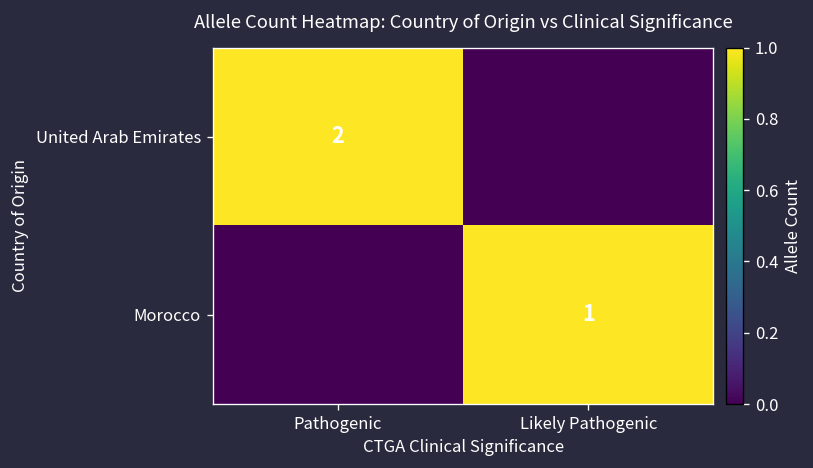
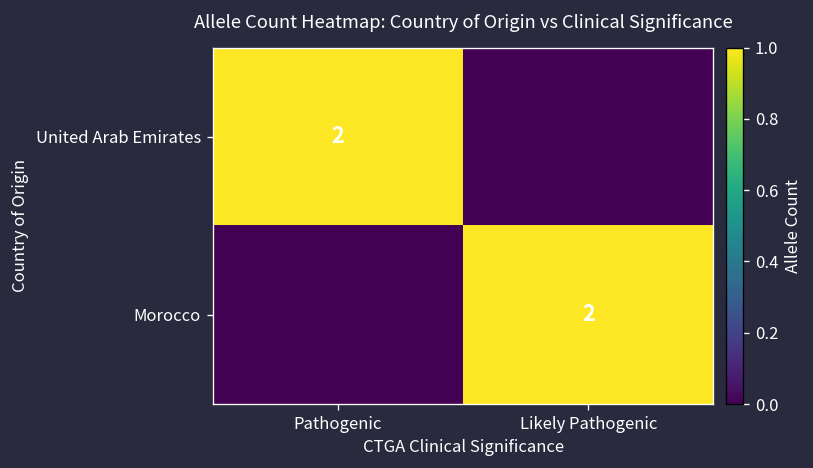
Morocco, Likely Pathogenic: 1 -> 2
